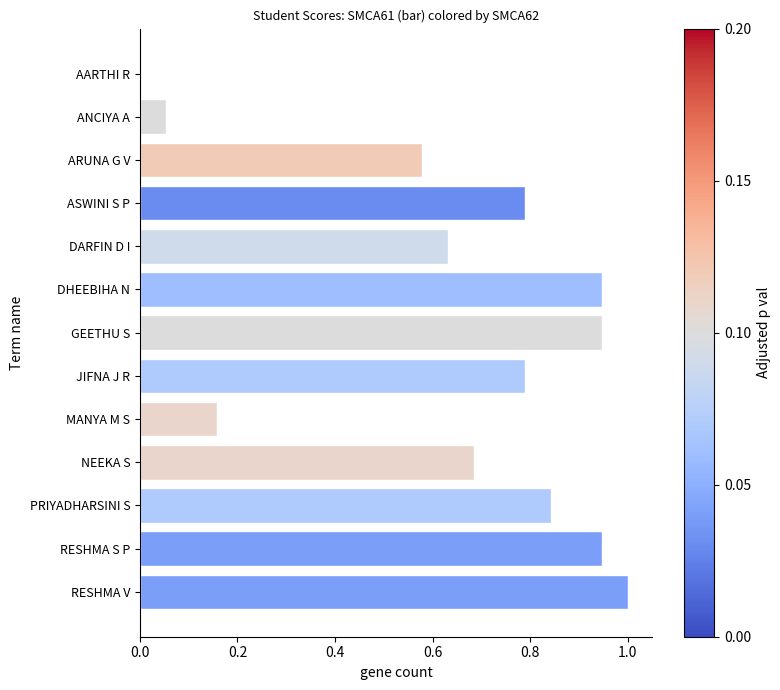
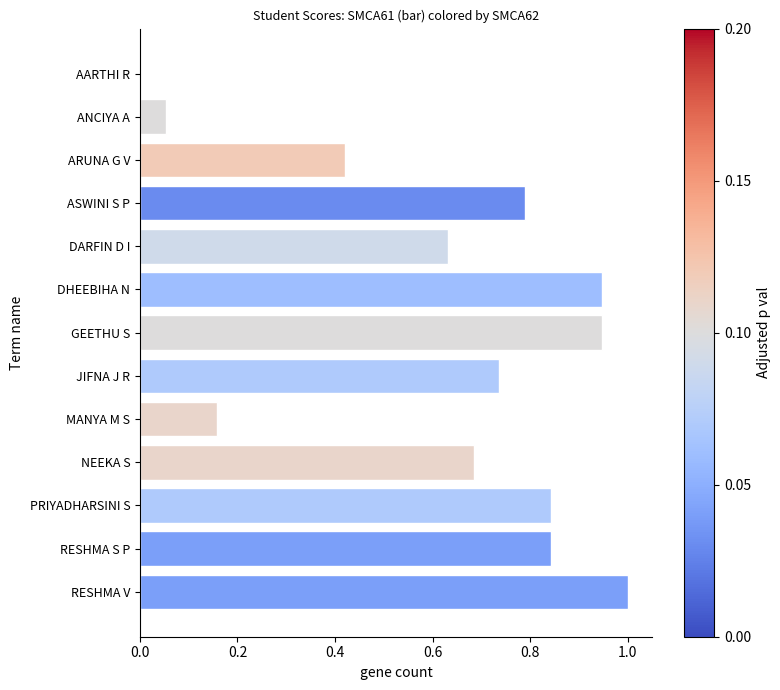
ARUNA G V: 0.58 -> 0.42
JIFNA J R: 0.79 -> 0.74
RESHMA S P: 0.95 -> 0.84
